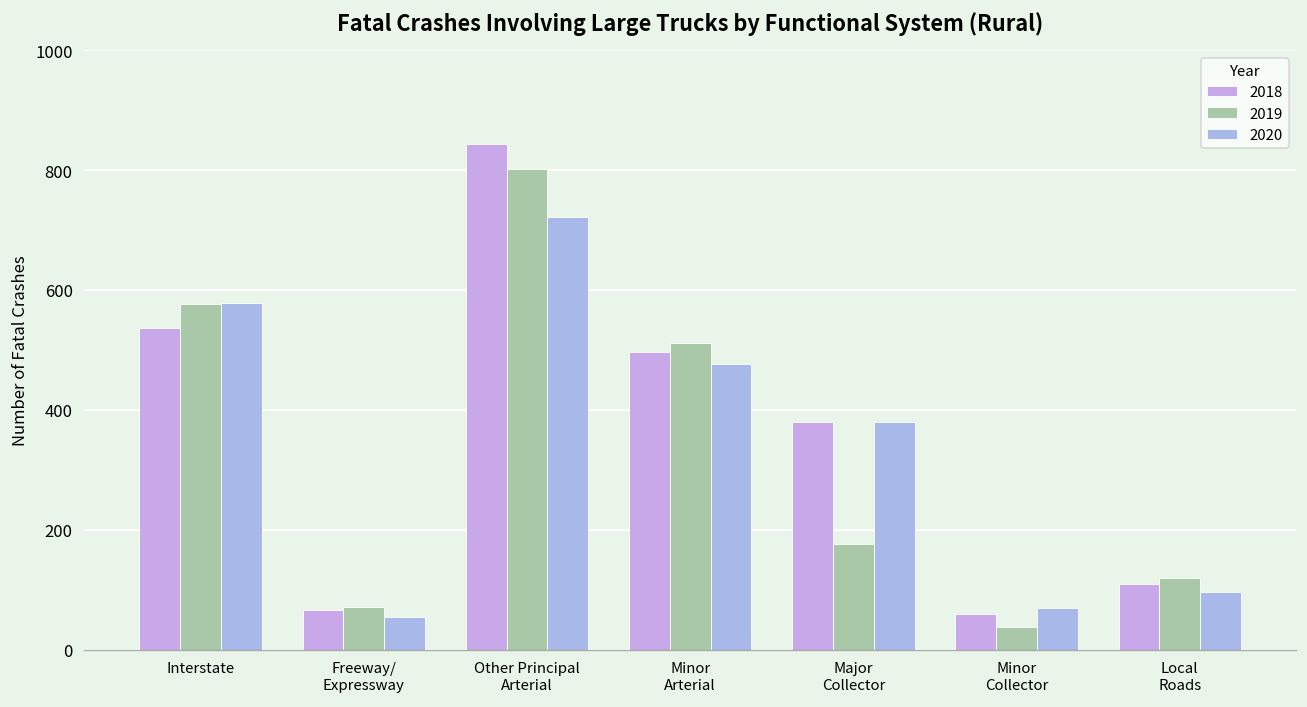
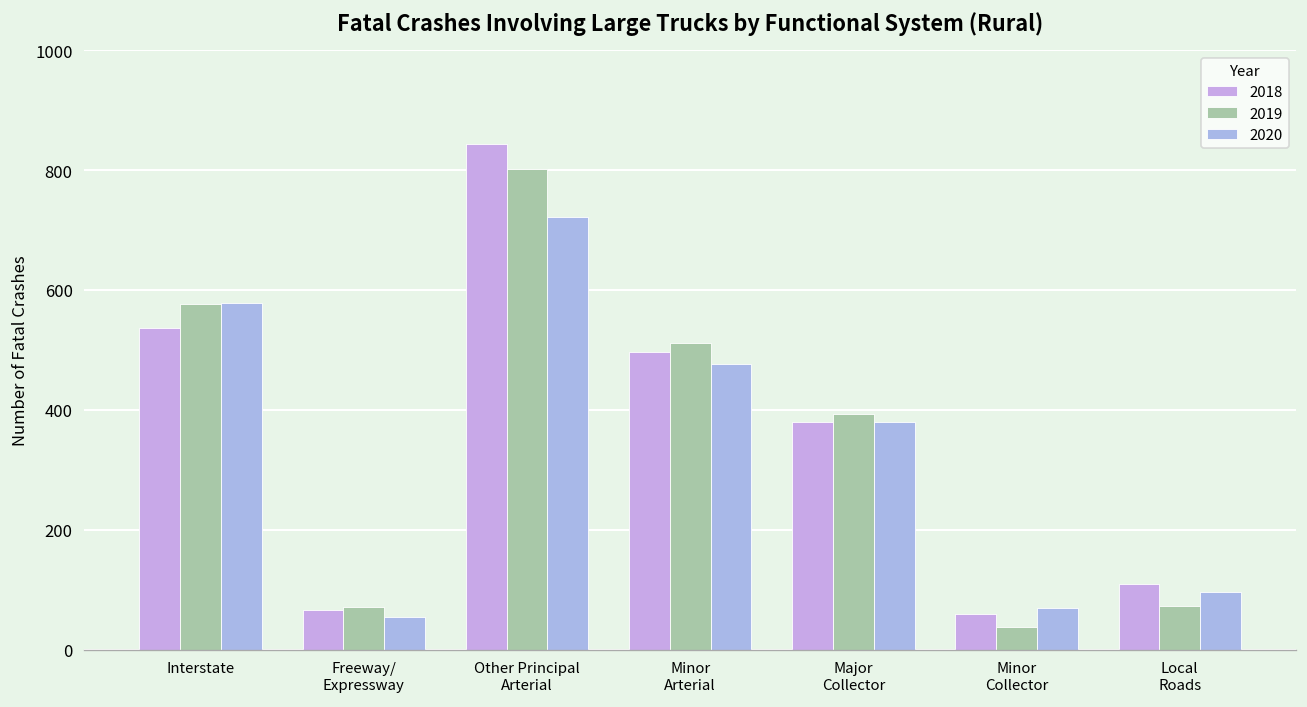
2019, Major Collector: 180 -> 390
2019, Local Roads: 120 -> 70
